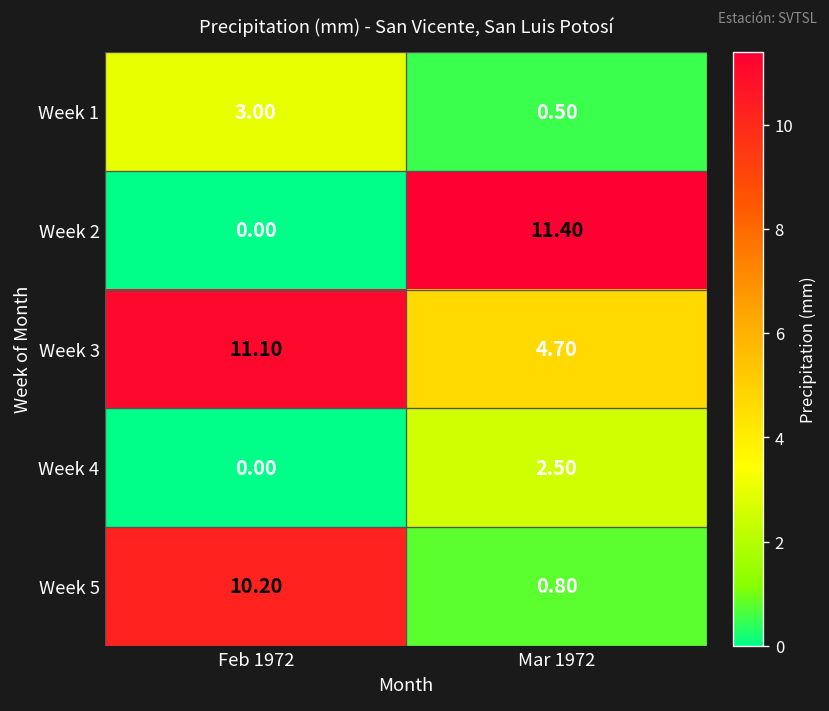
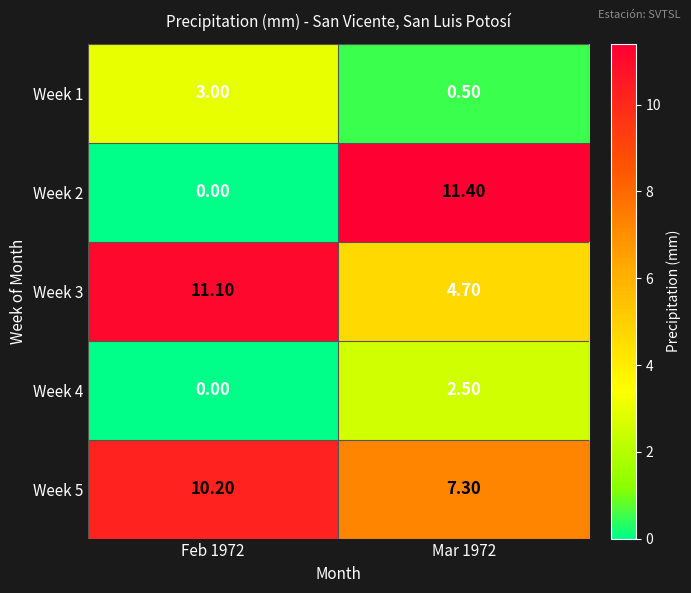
Week 5, Mar 1972: 0.80 -> 7.30
